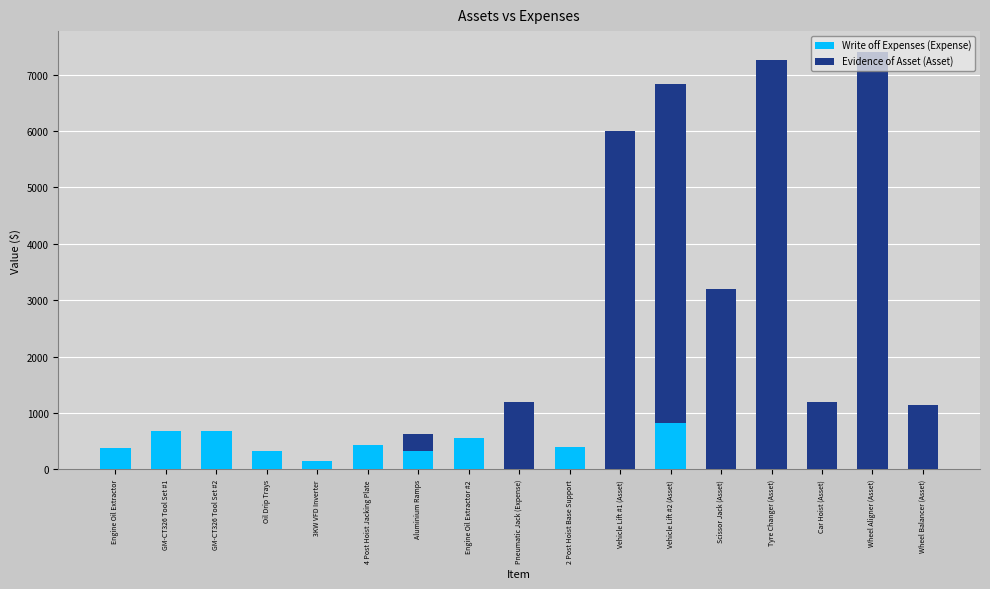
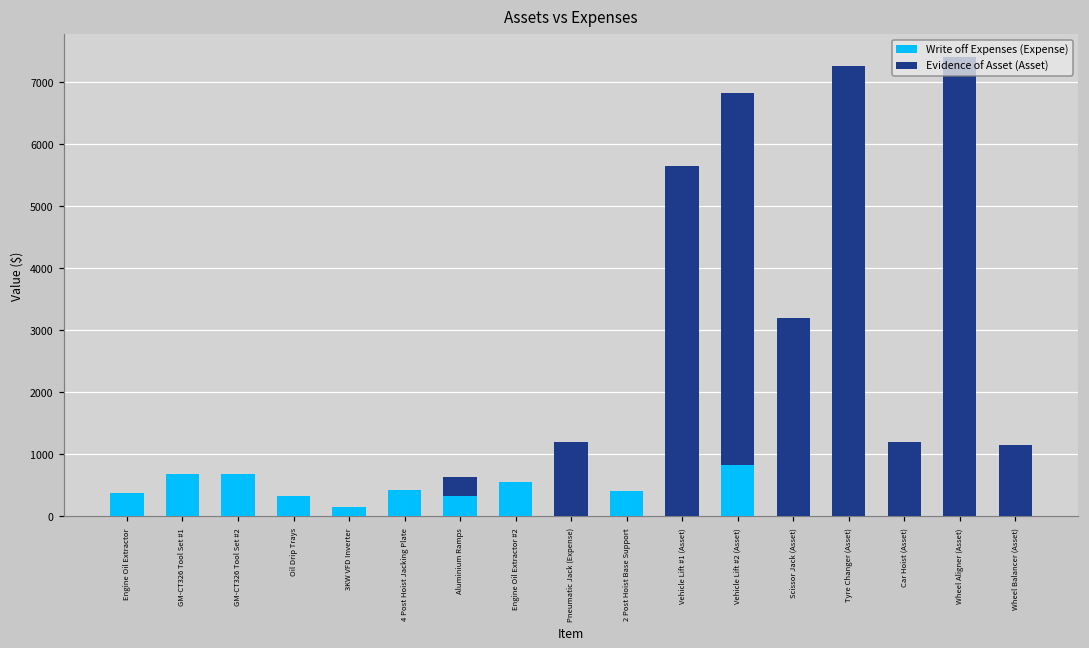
Evidence of Asset (Asset), Vehicle Lift #1 (Asset): 6000 -> 5700
